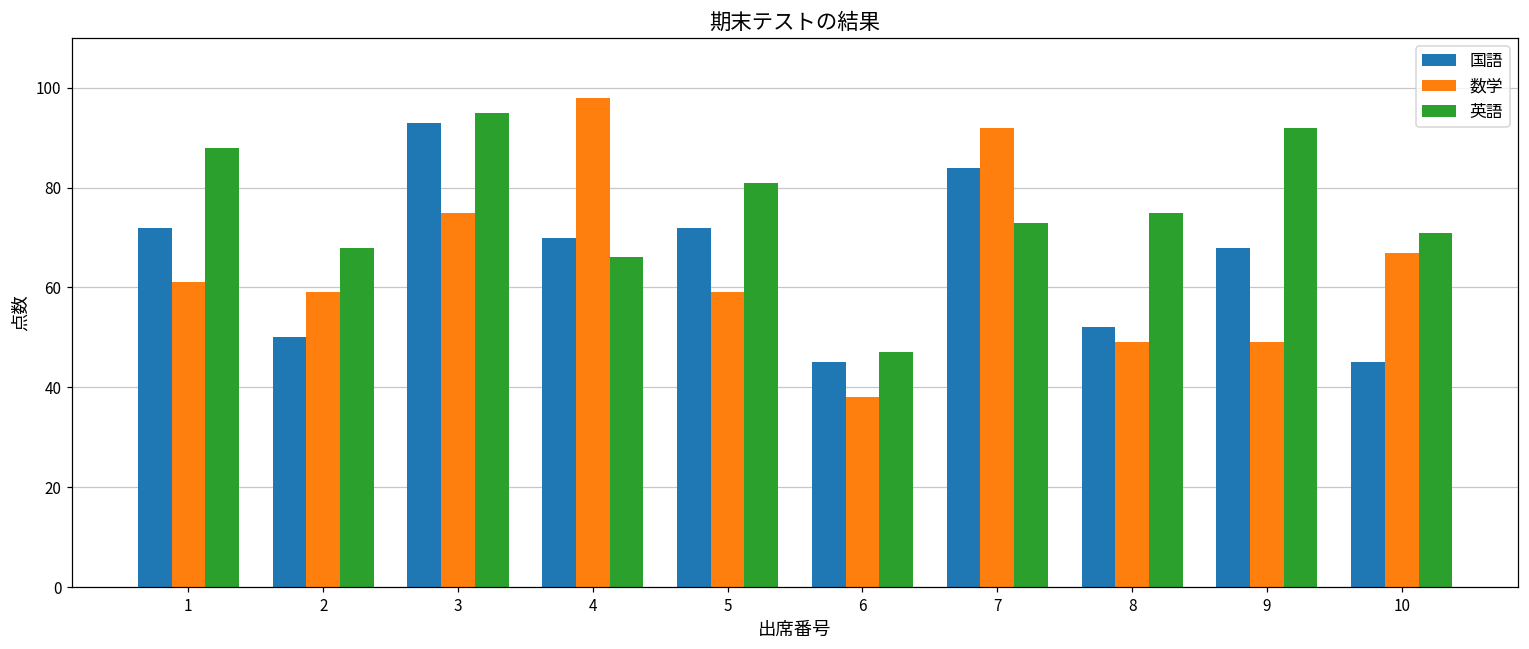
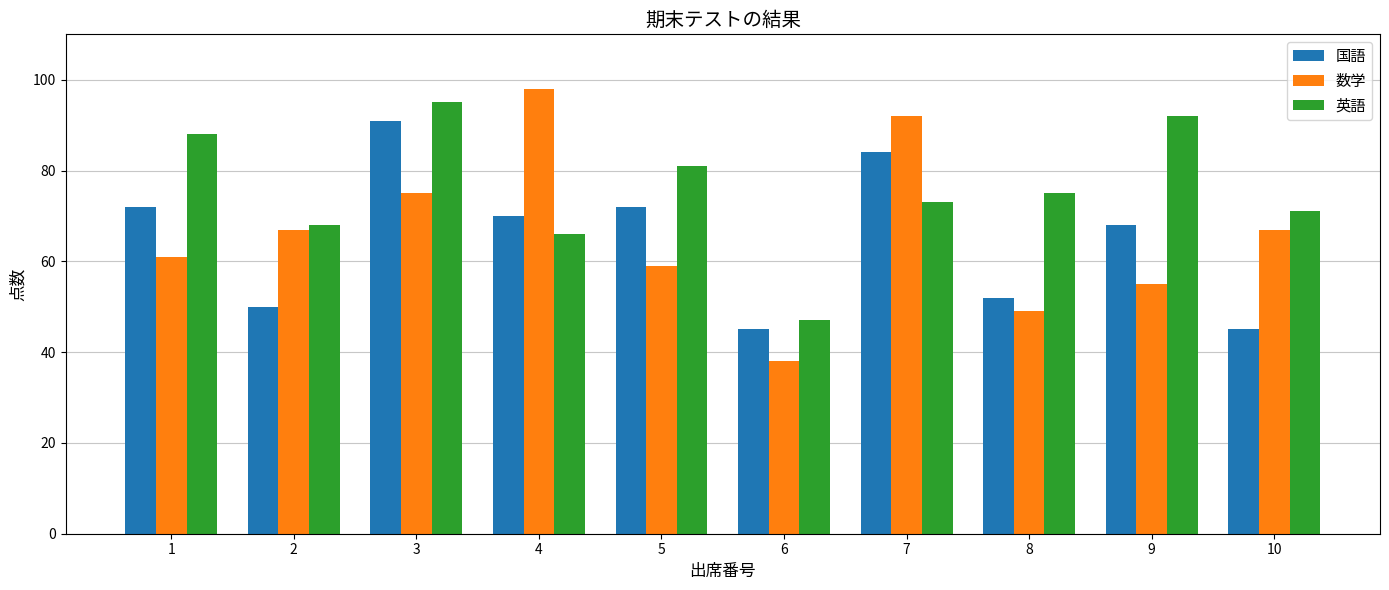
数学, 2: 59 -> 67
国語, 3: 93 -> 91
数学, 9: 49 -> 55
